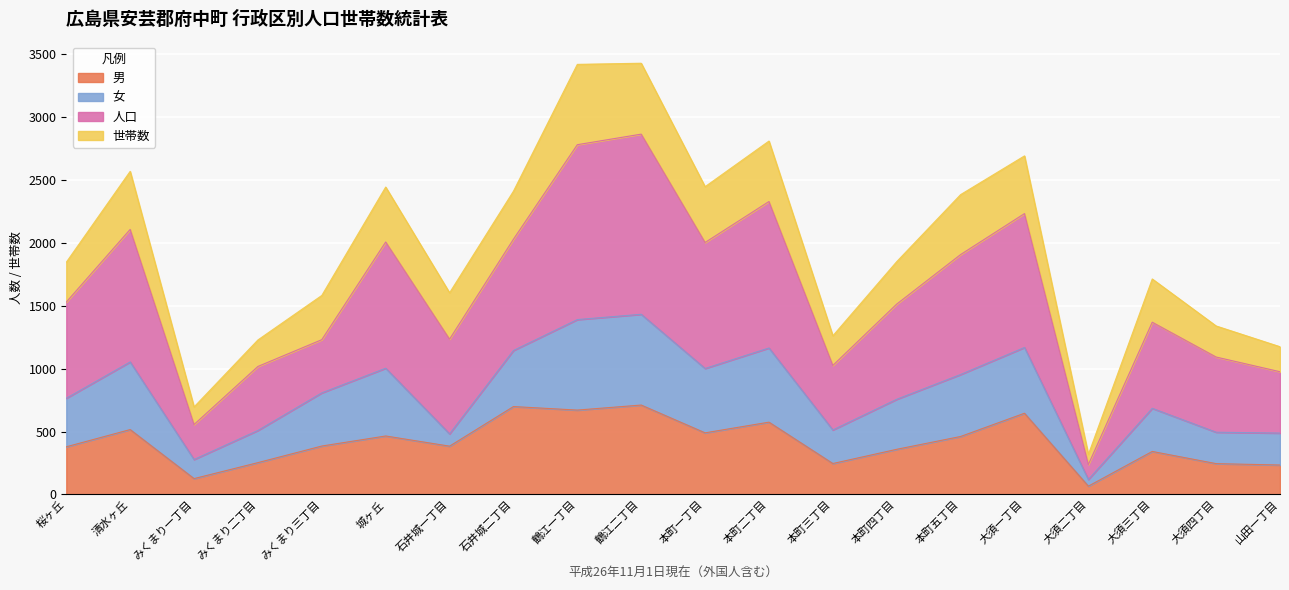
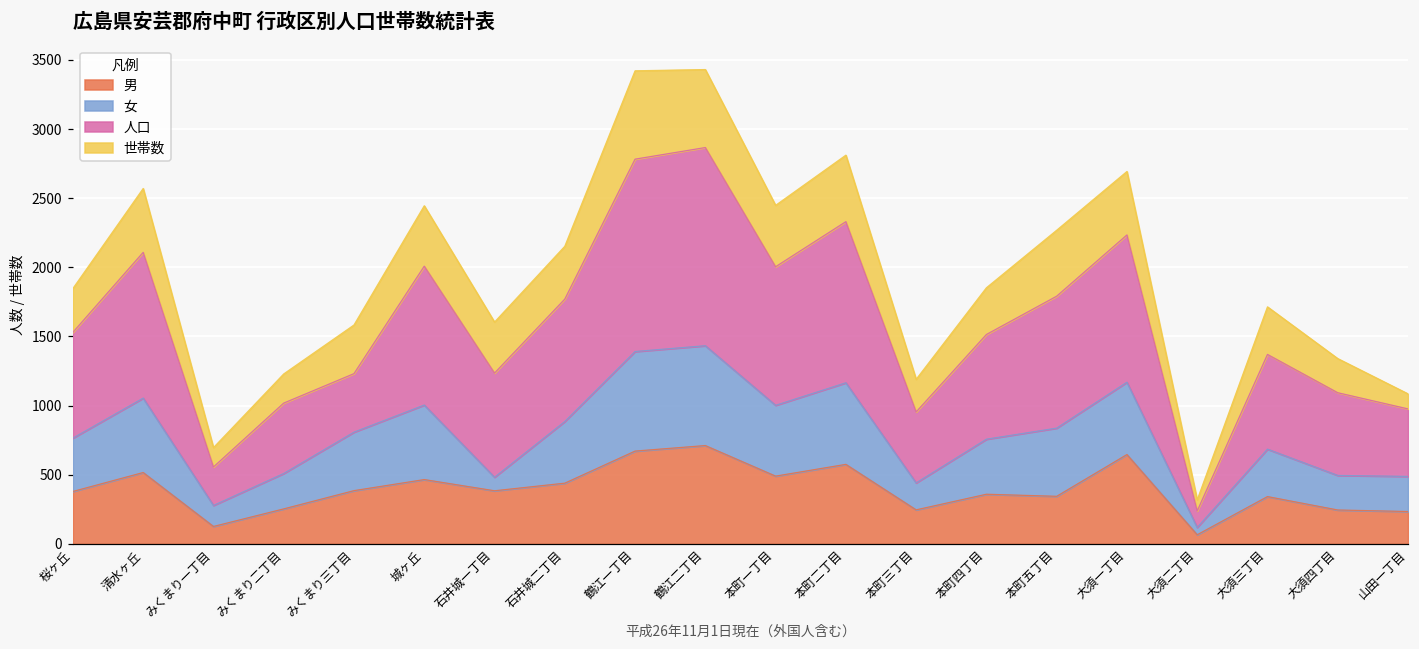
男, 石井城二丁目: 700 -> 440
女, 本町三丁目: 270 -> 200
男, 本町五丁目: 460 -> 340
世帯数, 山田一丁目: 200 -> 110
